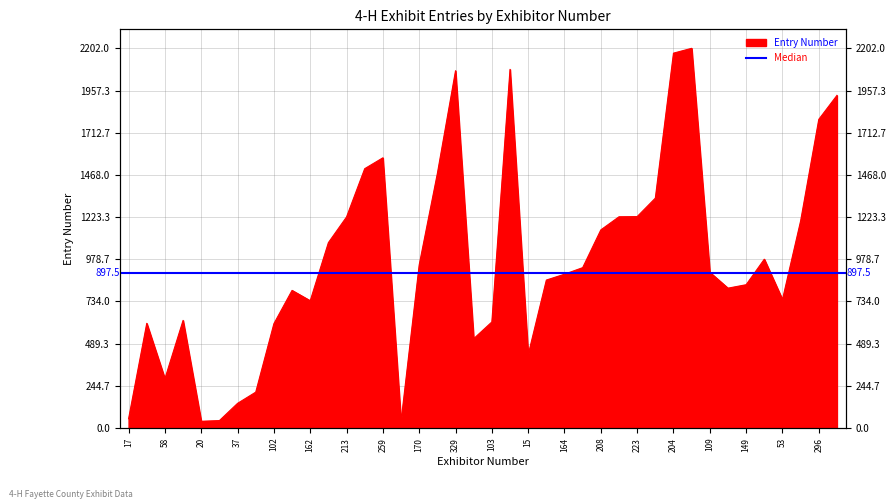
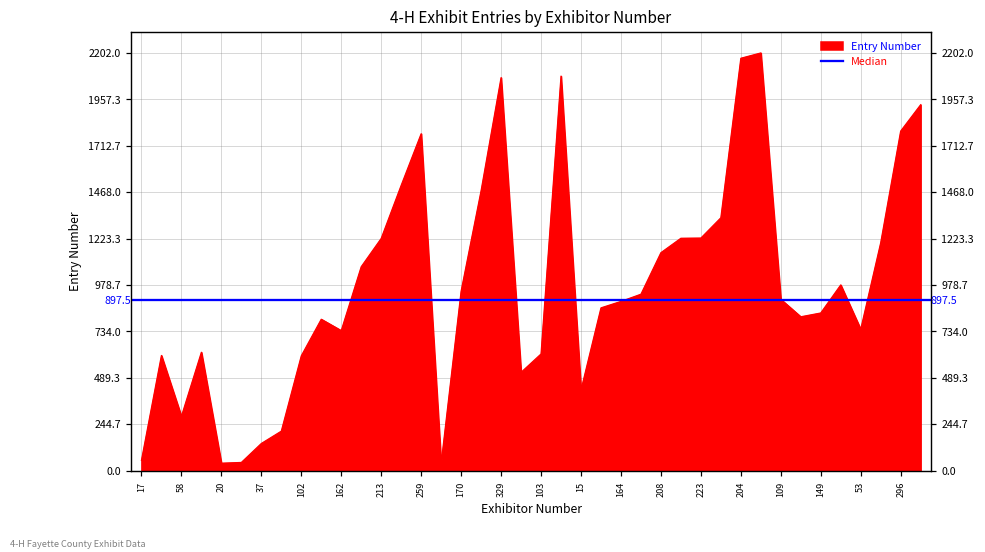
259: 1570 -> 1780
